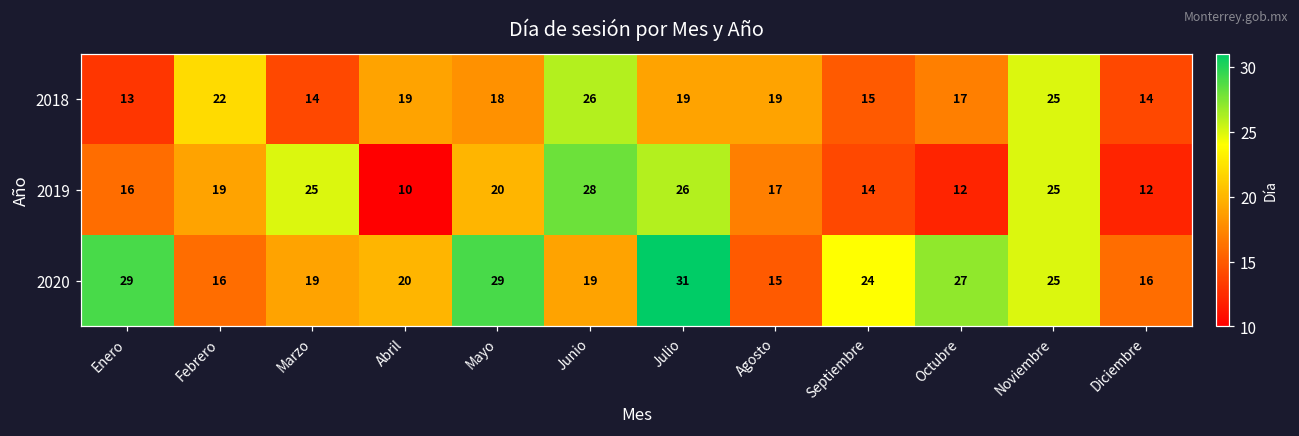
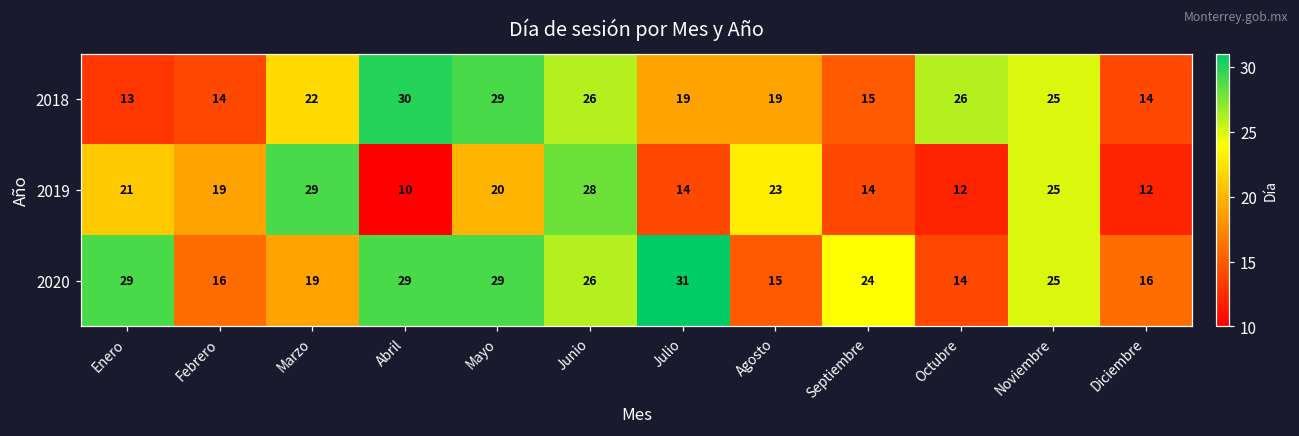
2018, Febrero: 22 -> 14
2018, Marzo: 14 -> 22
2018, Abril: 19 -> 30
2018, Mayo: 18 -> 29
2018, Octubre: 17 -> 26
2019, Enero: 16 -> 21
2019, Marzo: 25 -> 29
2019, Julio: 26 -> 14
2019, Agosto: 17 -> 23
2020, Abril: 20 -> 29
2020, Junio: 19 -> 26
2020, Octubre: 27 -> 14
